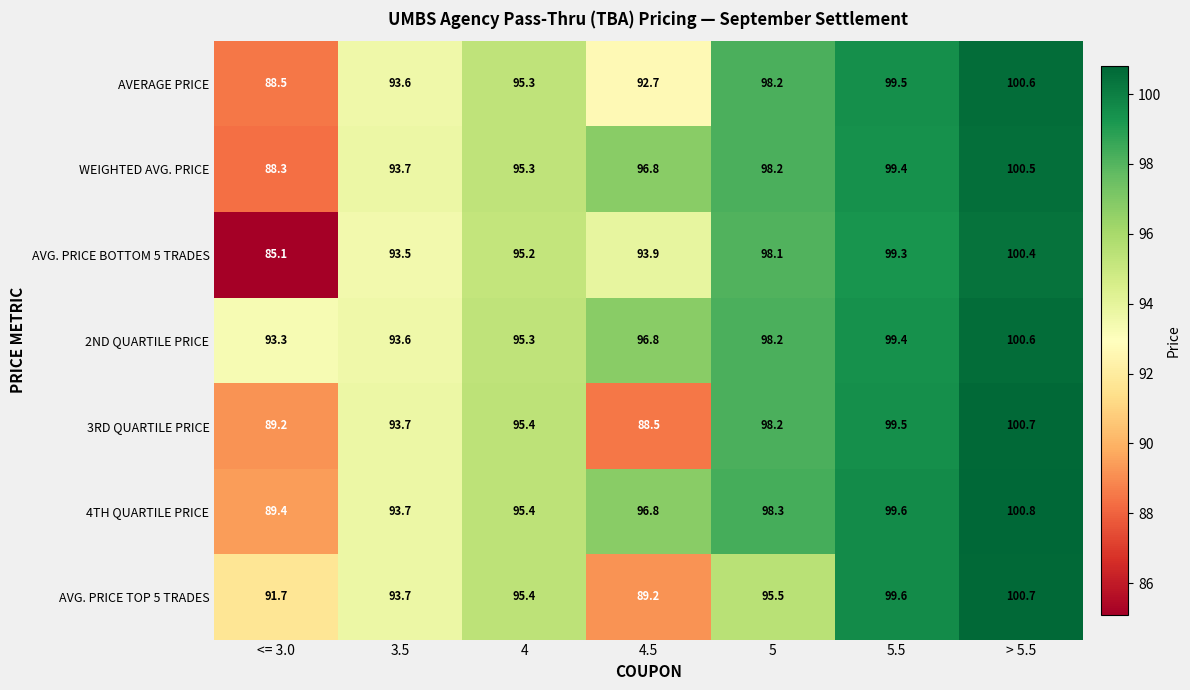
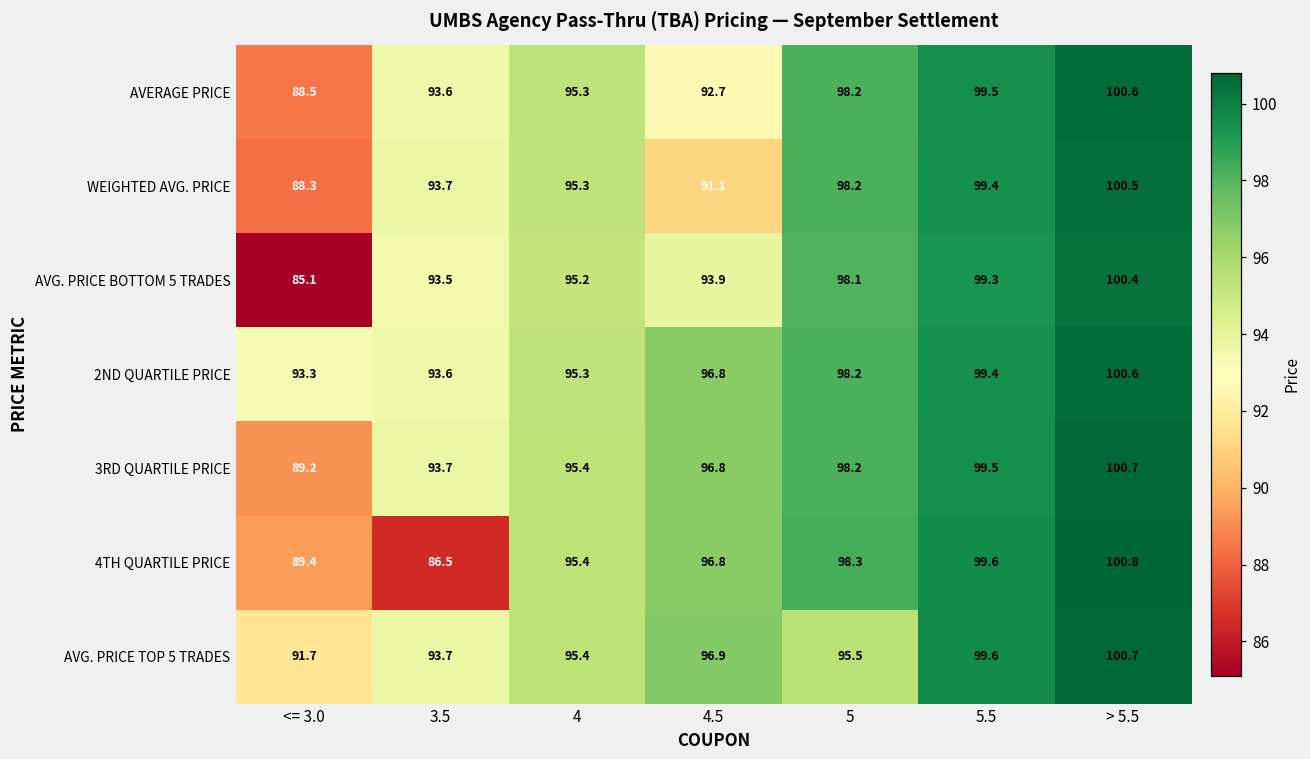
WEIGHTED AVG. PRICE, 4.5: 96.8 -> 91.1
3RD QUARTILE PRICE, 4.5: 88.5 -> 96.8
4TH QUARTILE PRICE, 3.5: 93.7 -> 86.5
AVG. PRICE TOP 5 TRADES, 4.5: 89.2 -> 96.9
